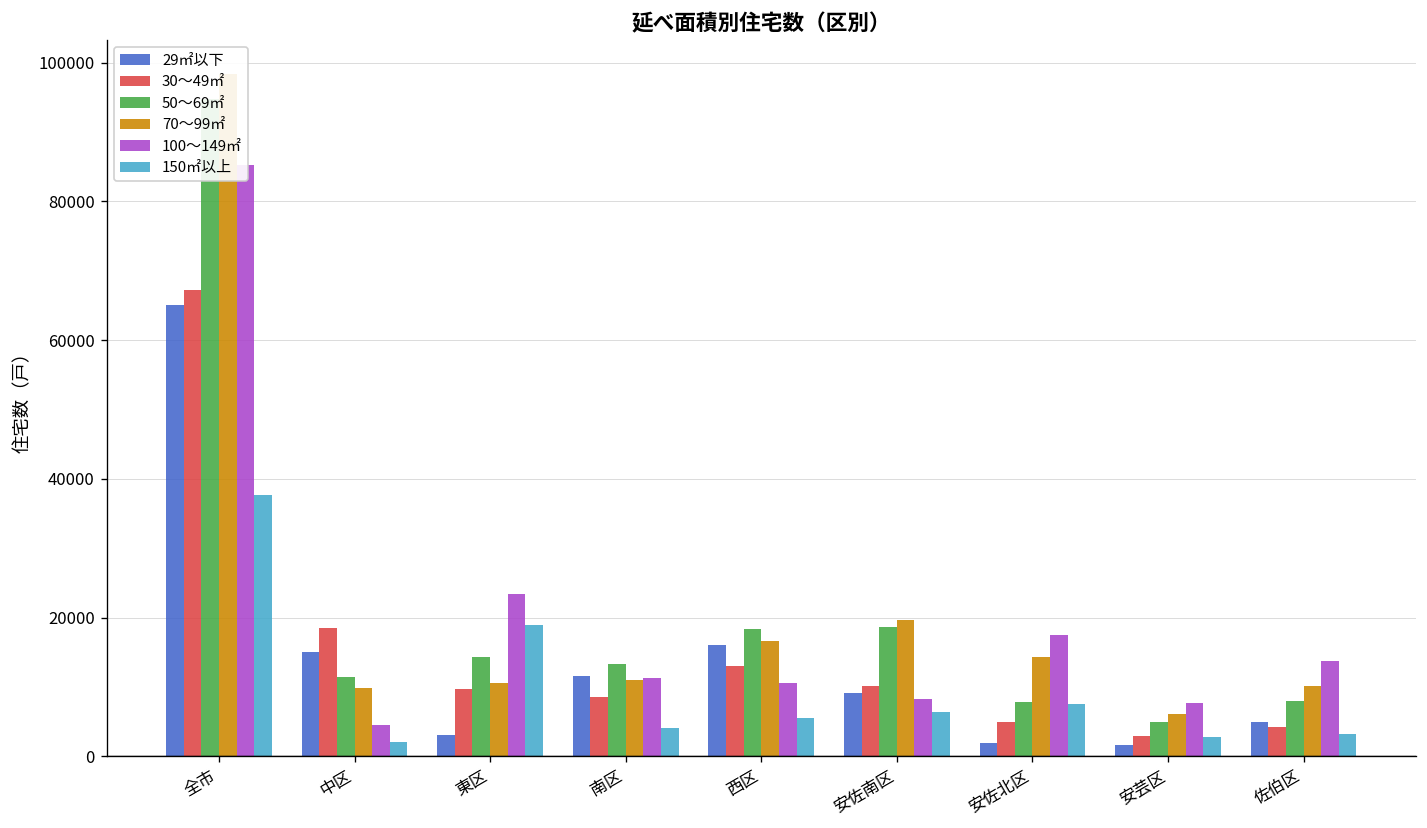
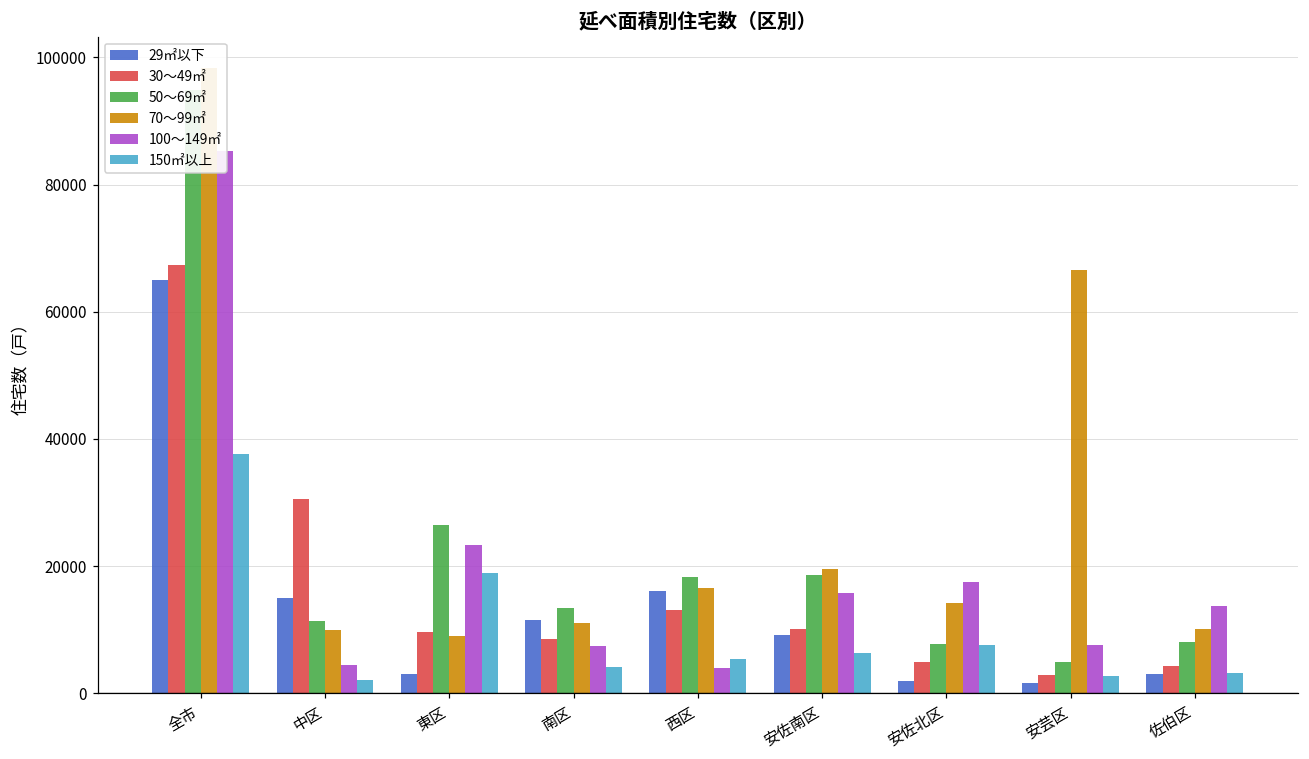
30～49㎡, 中区: 18000 -> 31000
50～69㎡, 東区: 14000 -> 26000
70～99㎡, 東区: 11000 -> 9000
100～149㎡, 南区: 11000 -> 7000
100～149㎡, 西区: 11000 -> 4000
100～149㎡, 安佐南区: 8000 -> 16000
70～99㎡, 安芸区: 6000 -> 67000
29㎡以下, 佐伯区: 5000 -> 3000
